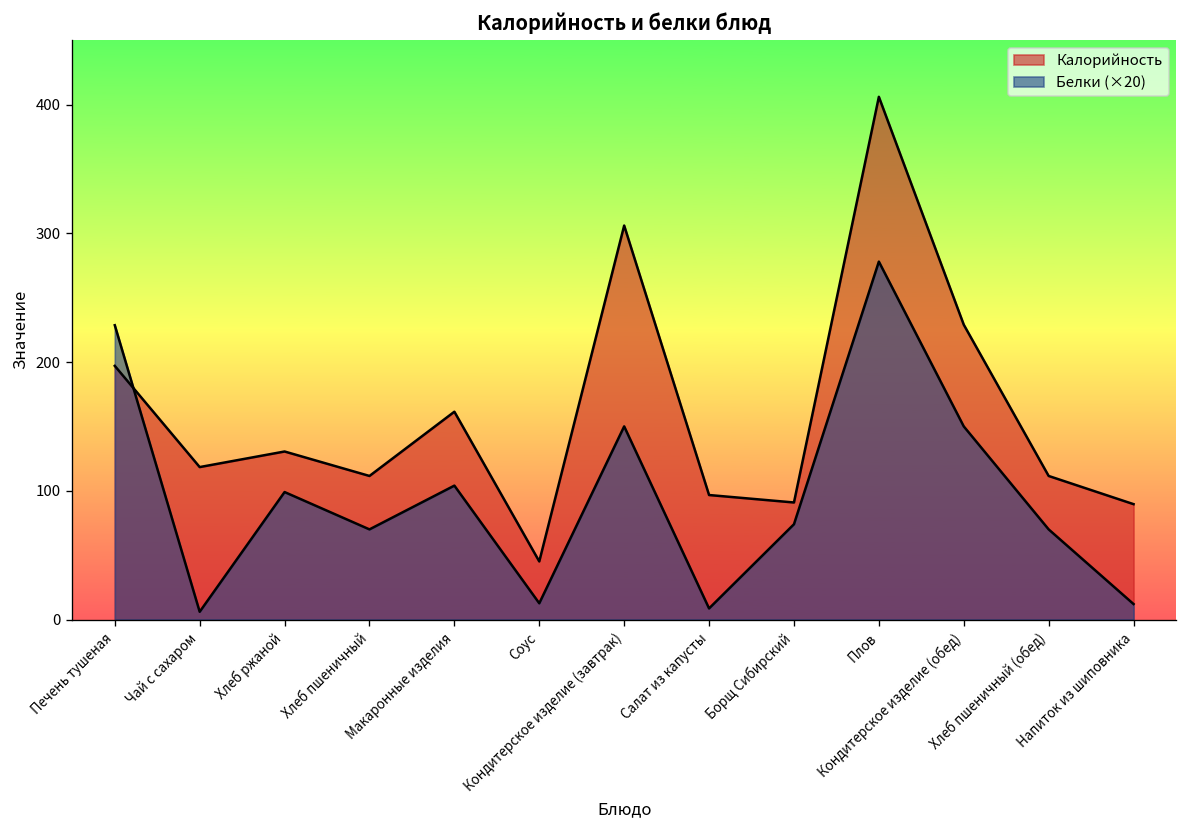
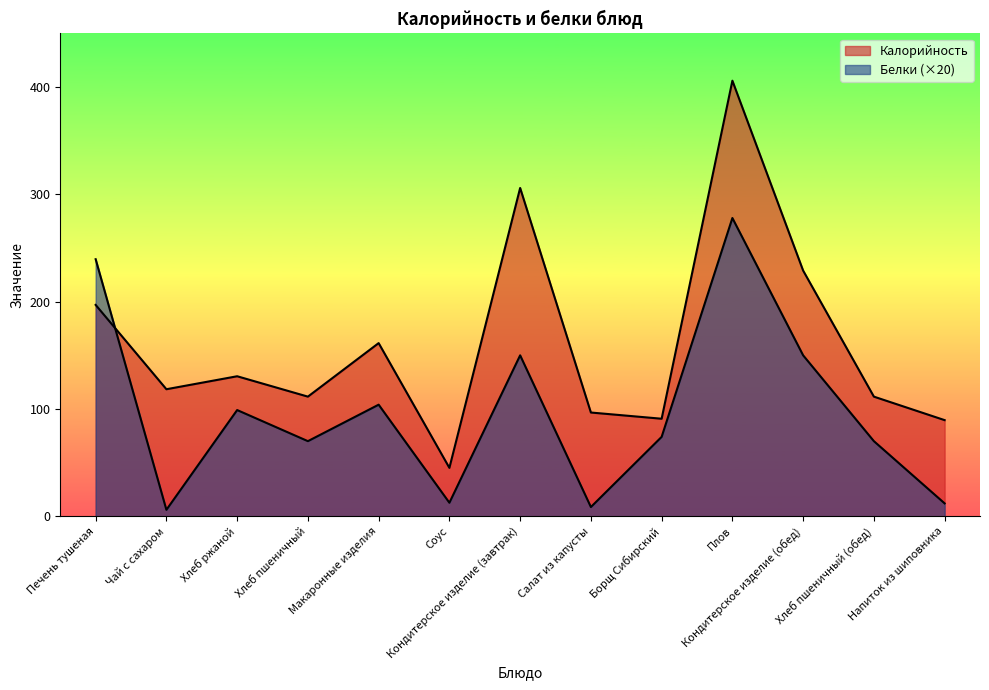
Белки (×20), Печень тушеная: 229 -> 240
